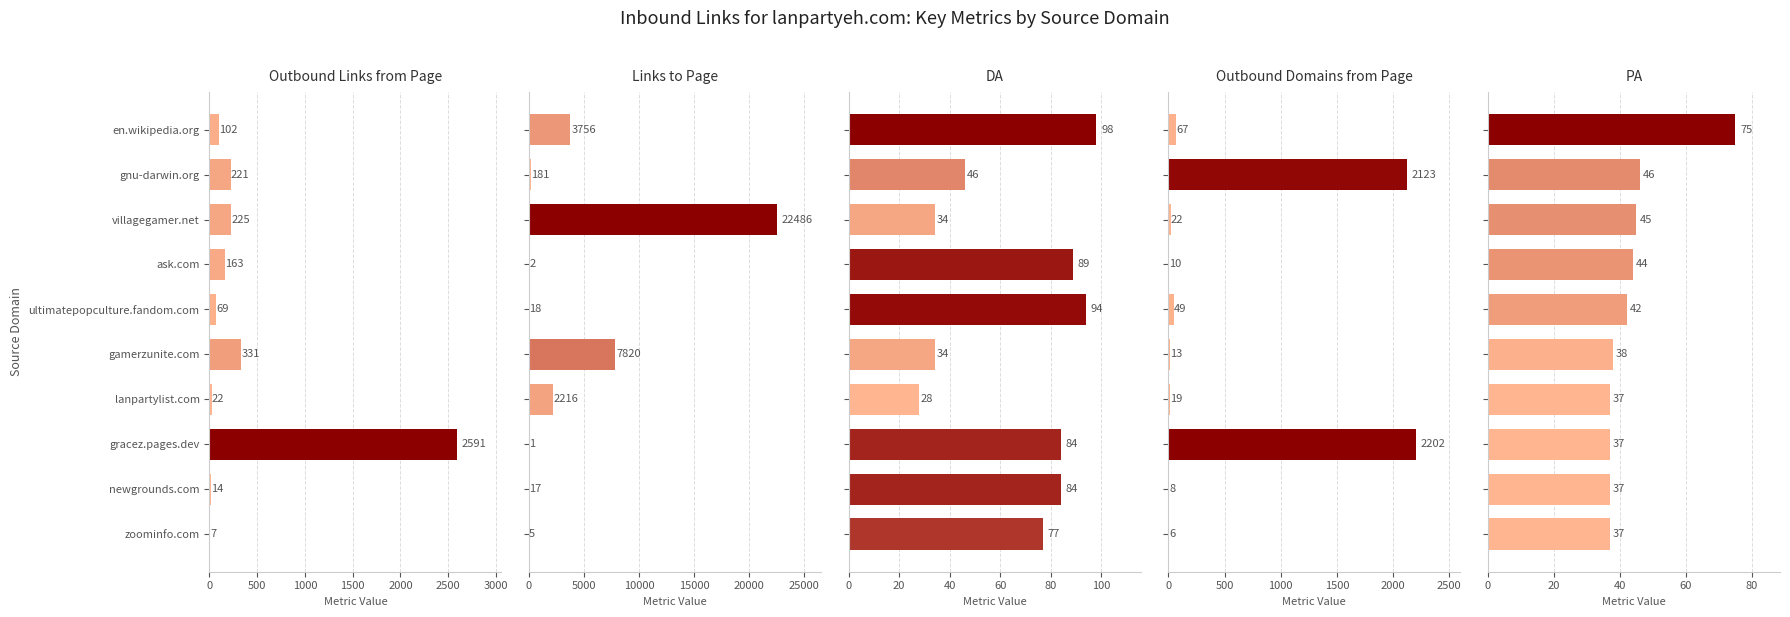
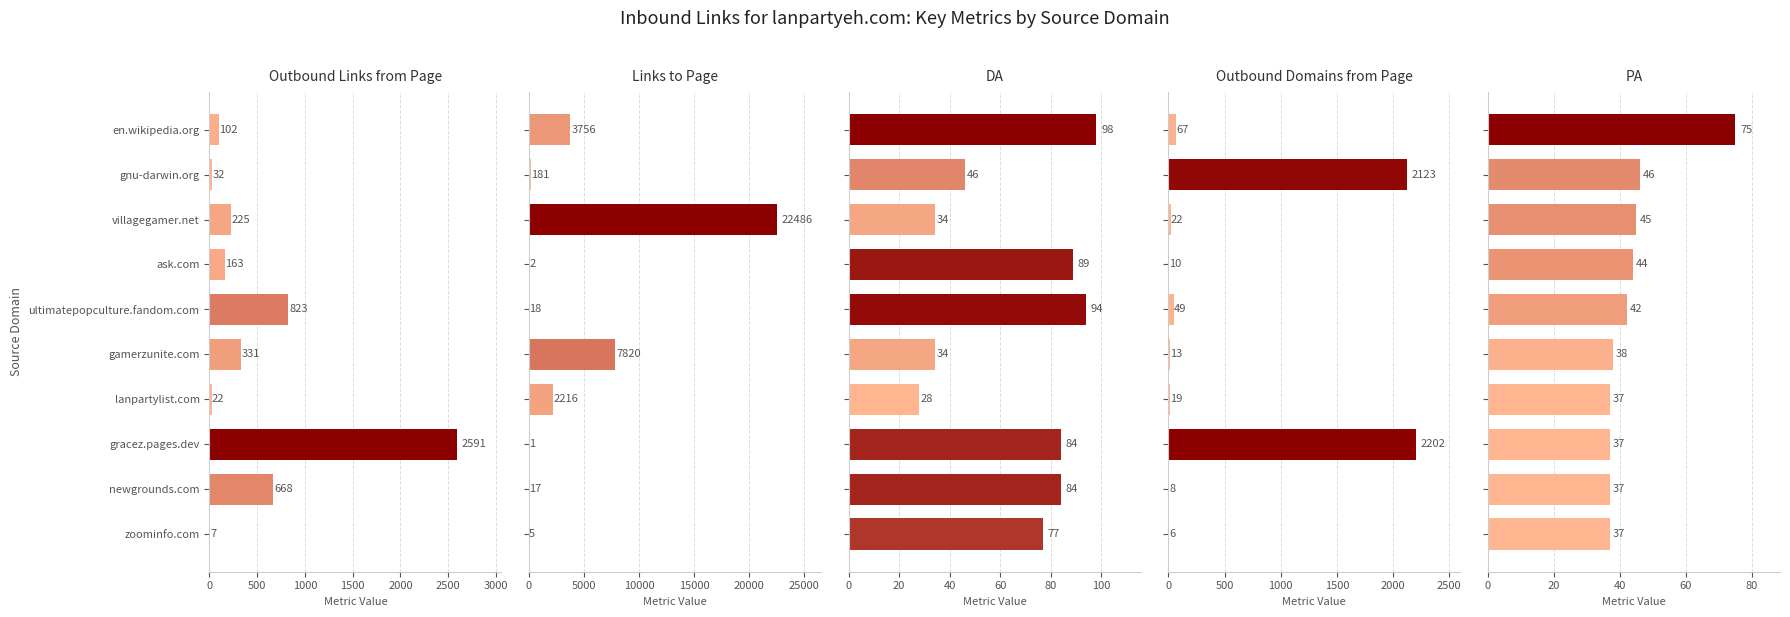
Outbound Links from Page, gnu-darwin.org: 221 -> 32
Outbound Links from Page, ultimatepopculture.fandom.com: 69 -> 823
Outbound Links from Page, newgrounds.com: 14 -> 668
